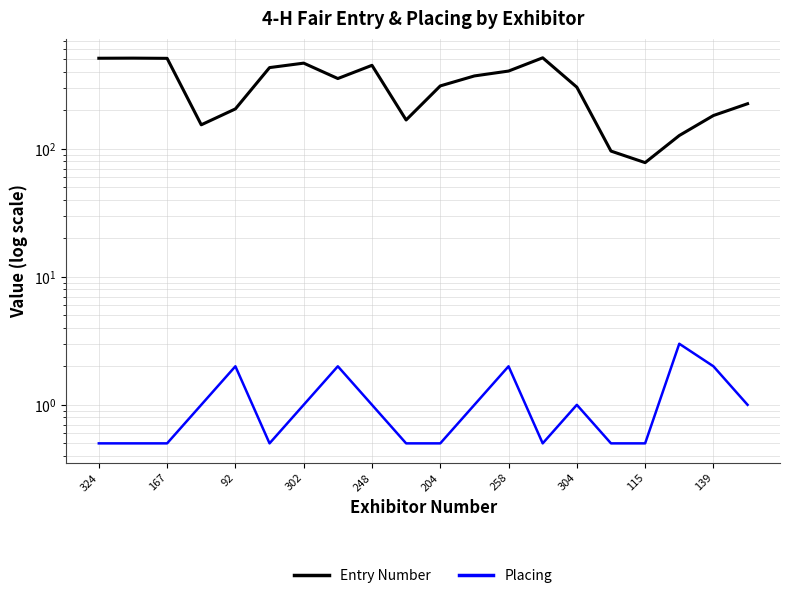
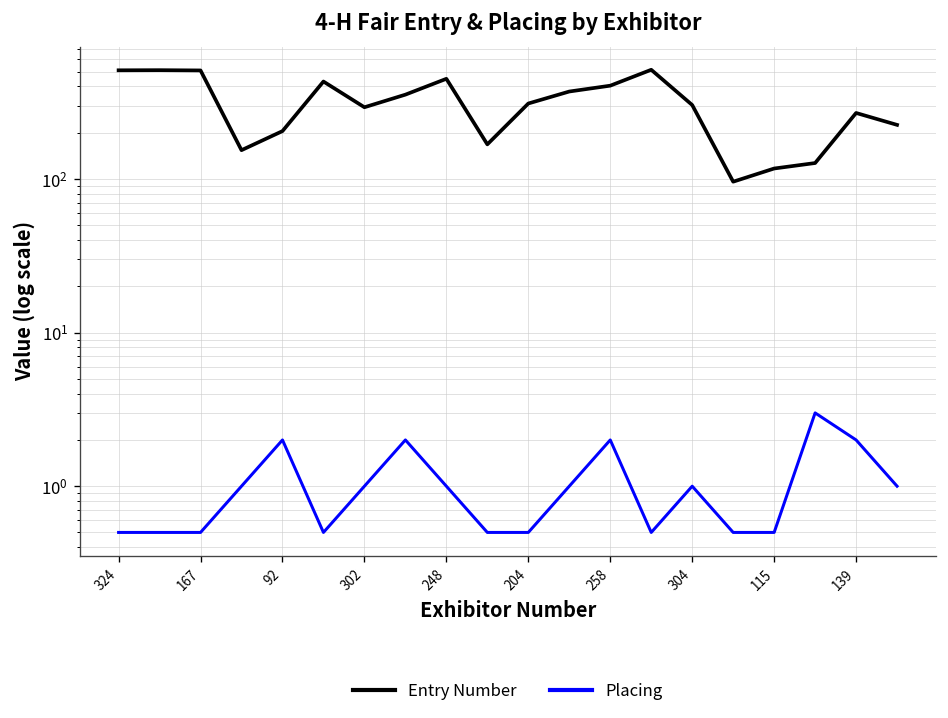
Entry Number, 302: 470 -> 290
Entry Number, 115: 80 -> 120
Entry Number, 139: 180 -> 270
